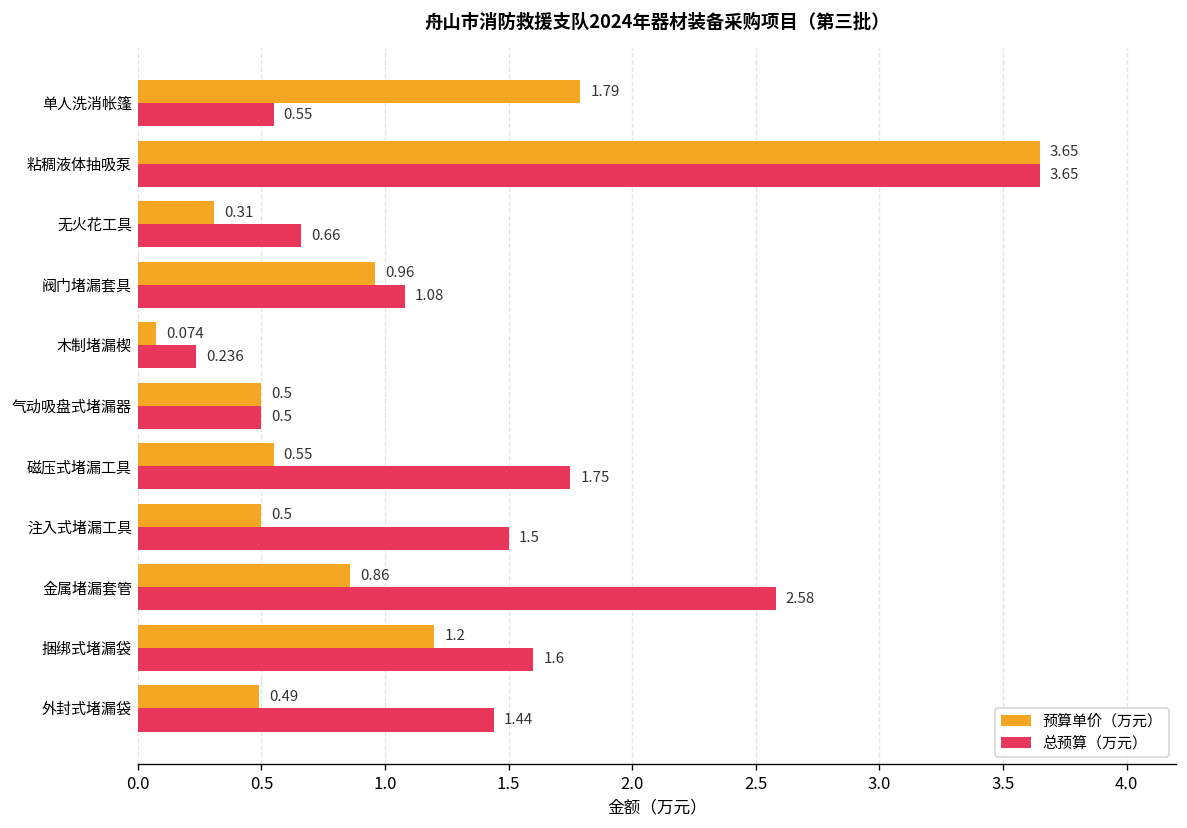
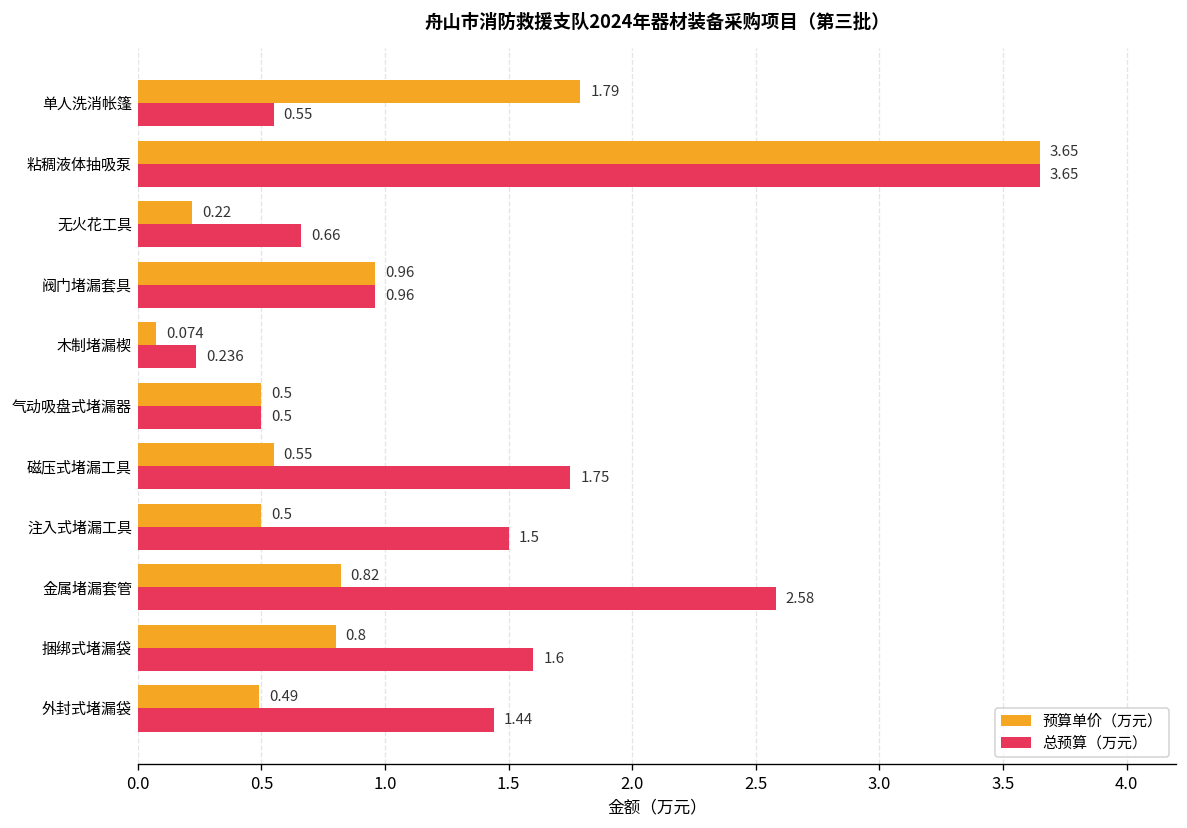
预算单价（万元）, 无火花工具: 0.31 -> 0.22
总预算（万元）, 阀门堵漏套具: 1.08 -> 0.96
预算单价（万元）, 金属堵漏套管: 0.86 -> 0.82
预算单价（万元）, 捆绑式堵漏袋: 1.2 -> 0.8
